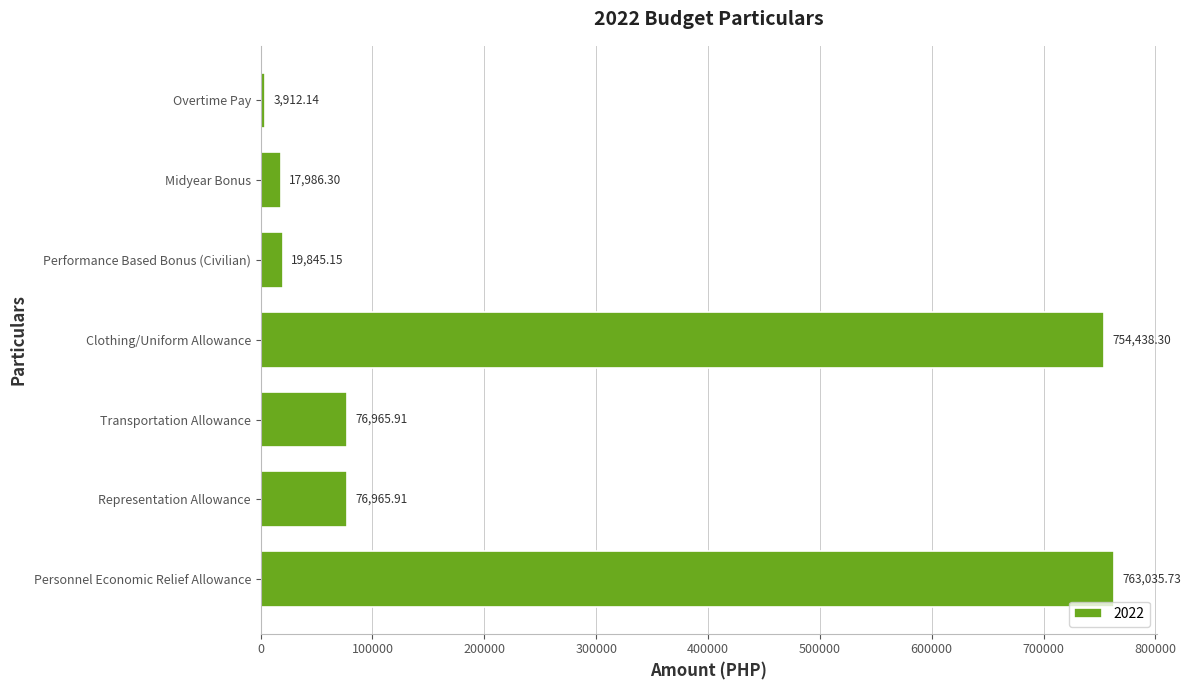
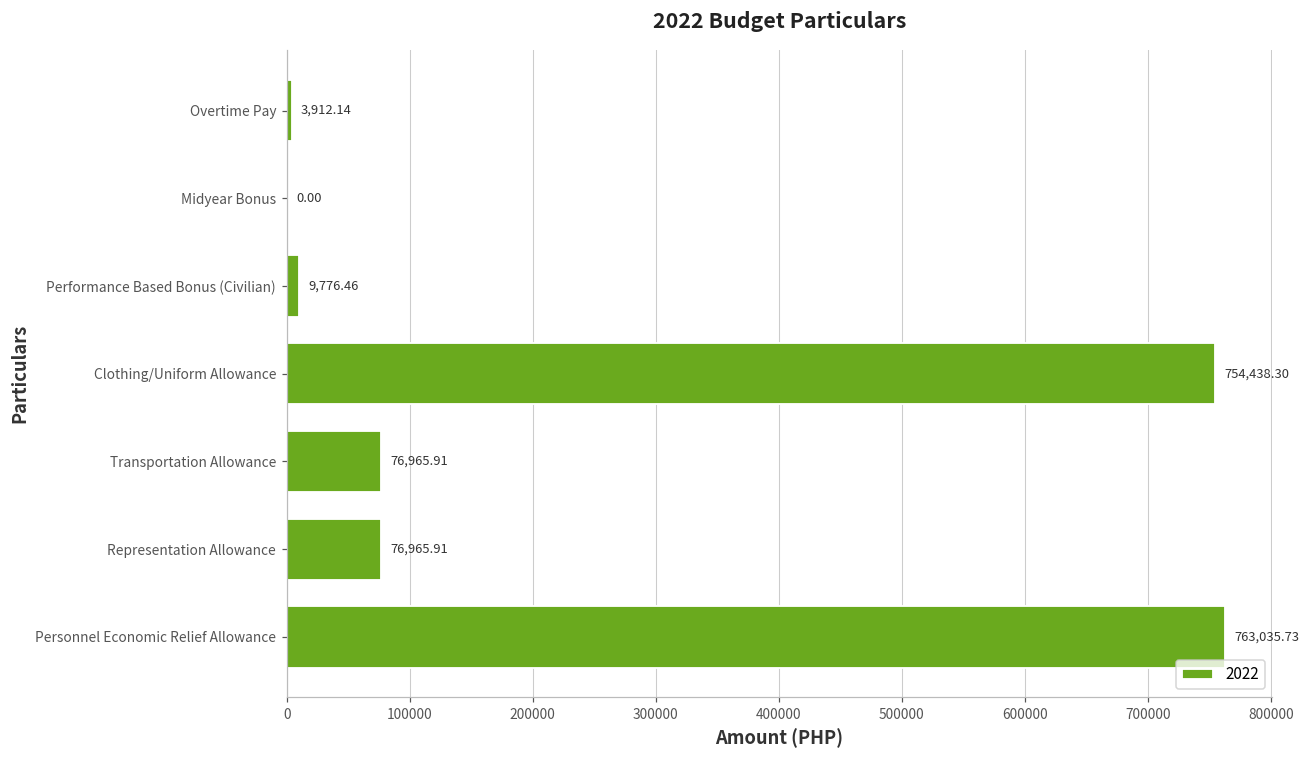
Midyear Bonus: 17,986.30 -> 0.00
Performance Based Bonus (Civilian): 19,845.15 -> 9,776.46
